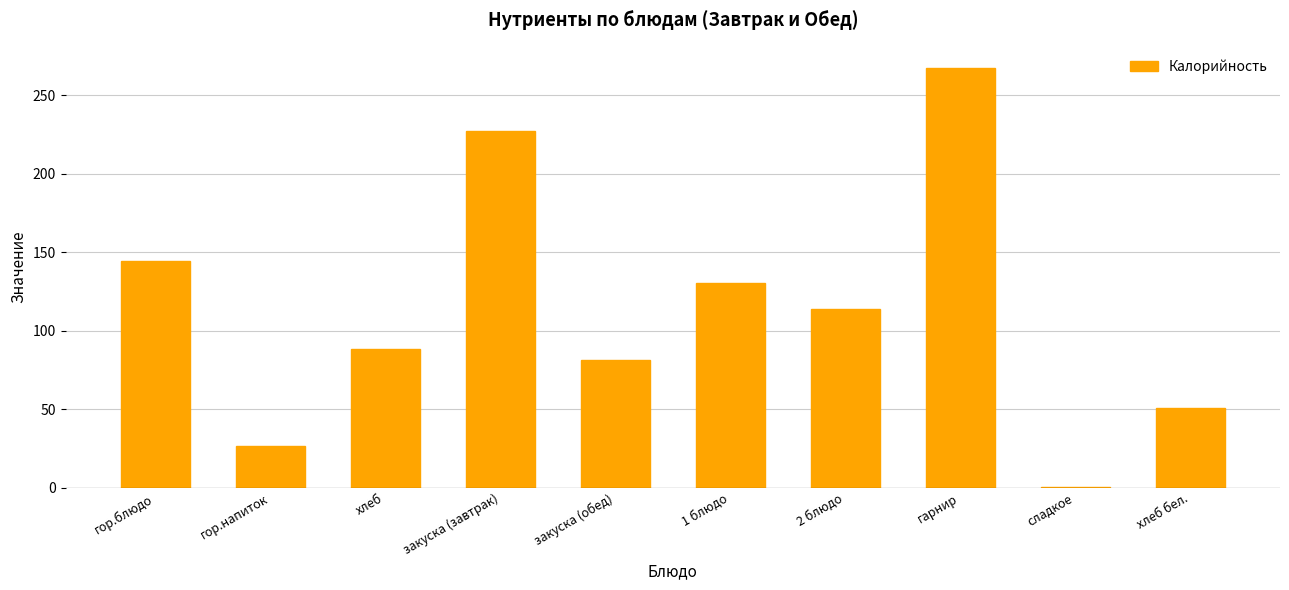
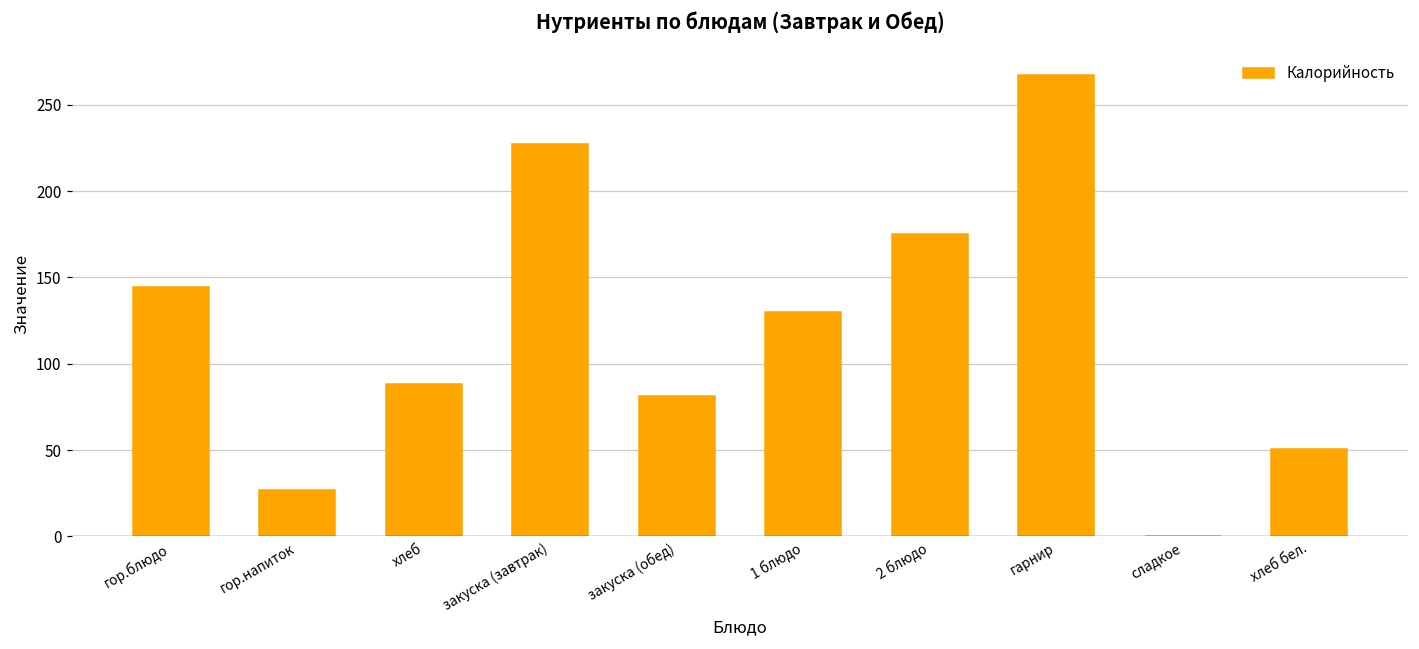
2 блюдо: 114 -> 175
